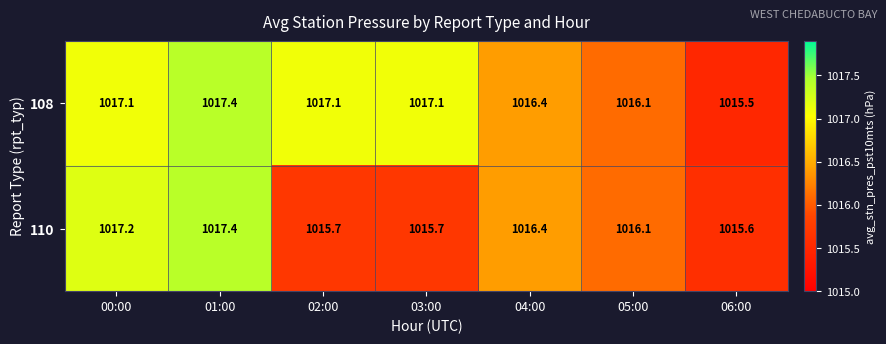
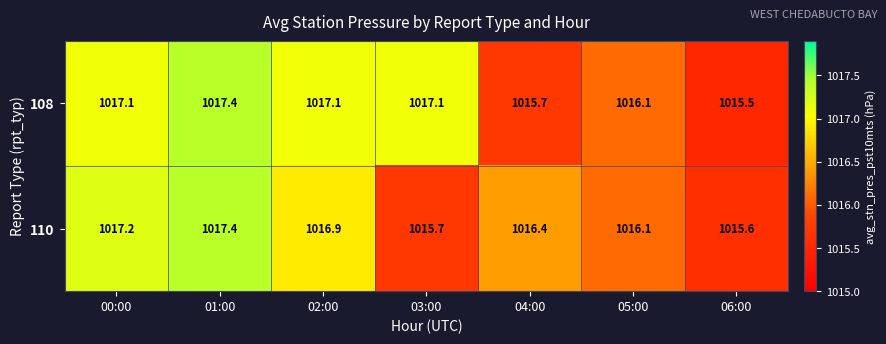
108, 04:00: 1016.4 -> 1015.7
110, 02:00: 1015.7 -> 1016.9
